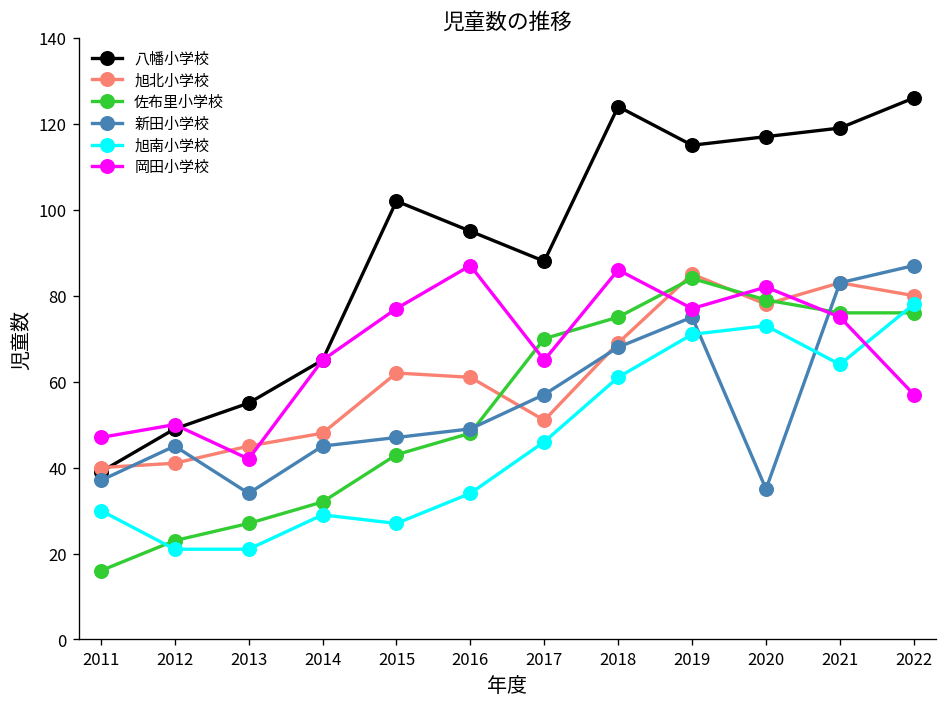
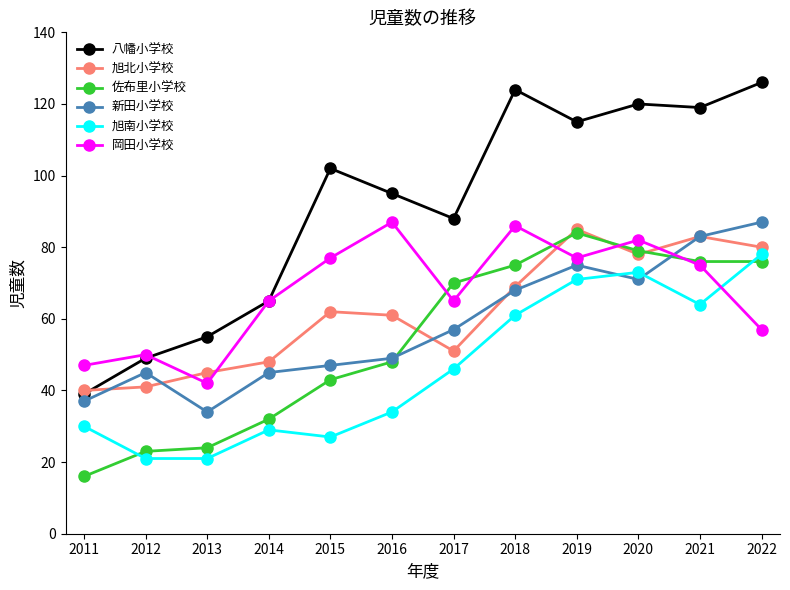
佐布里小学校, 2013: 27 -> 24
八幡小学校, 2020: 117 -> 120
新田小学校, 2020: 35 -> 71
